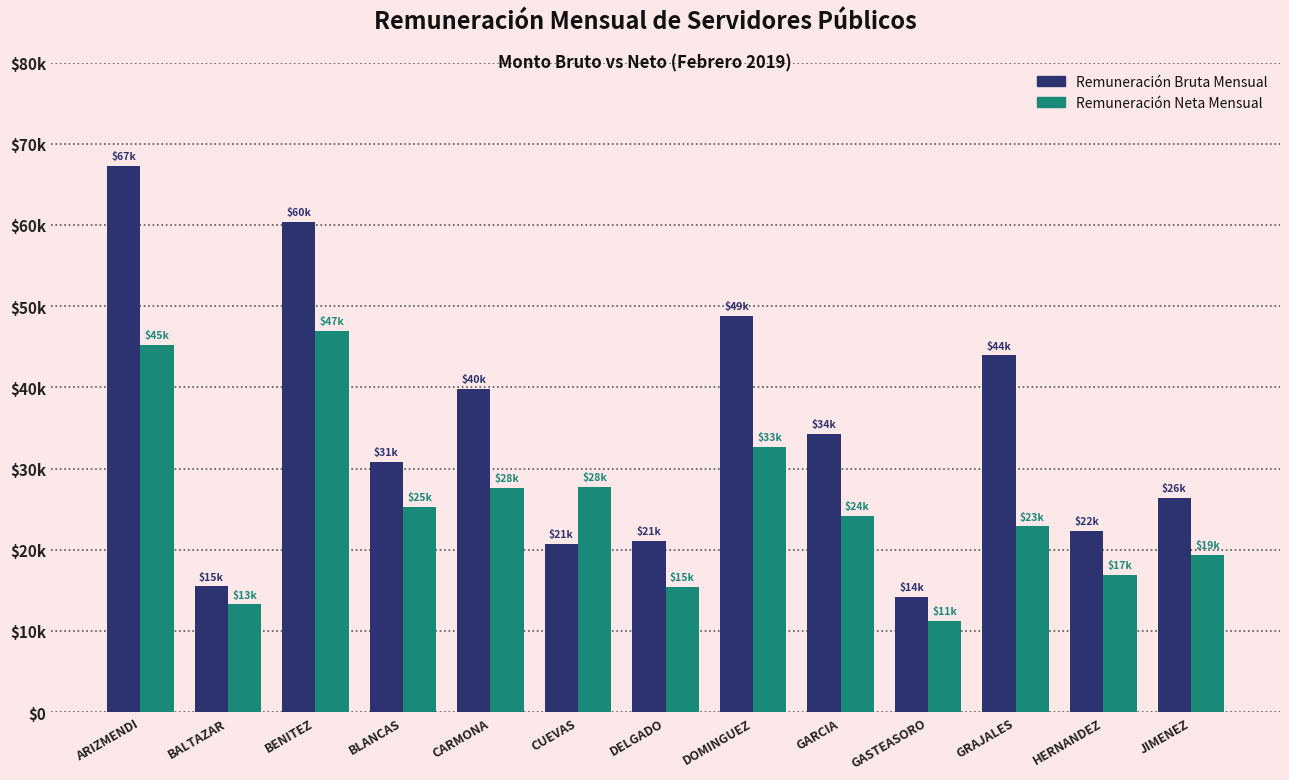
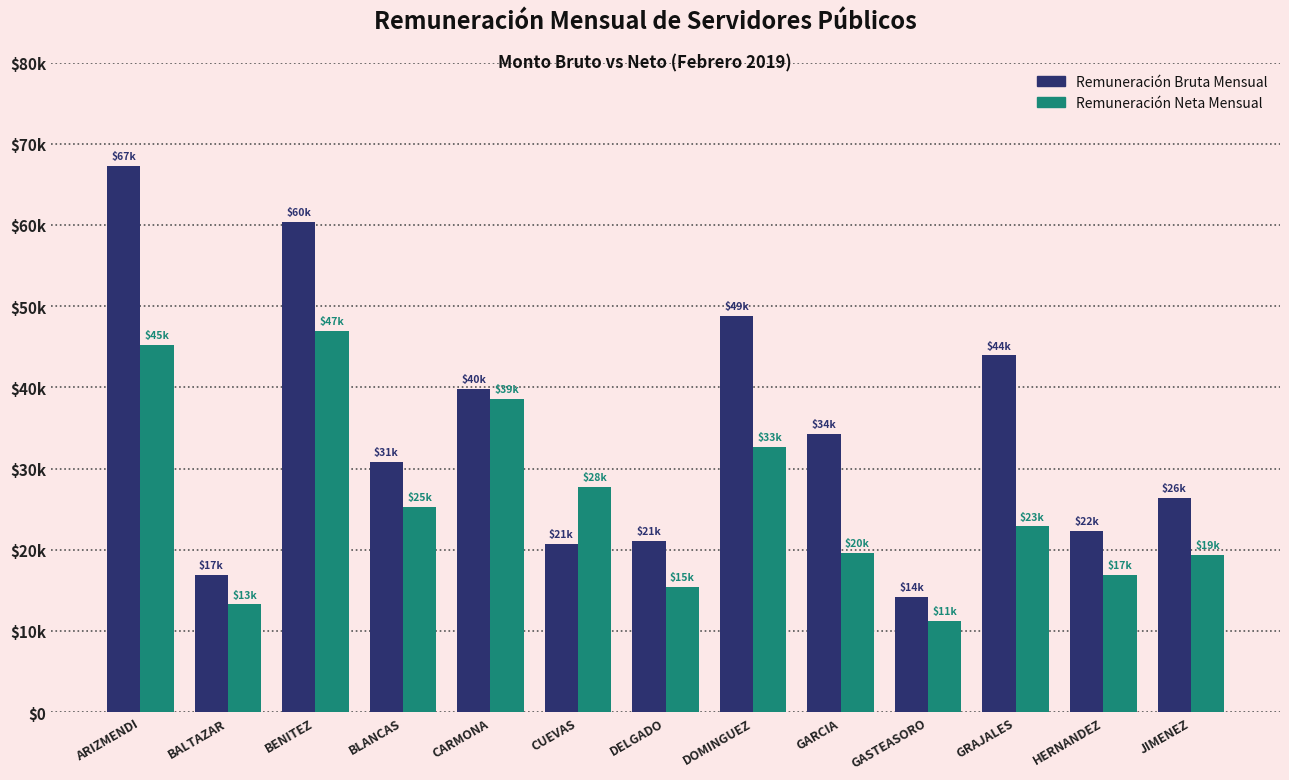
Remuneración Bruta Mensual, BALTAZAR: $15k -> $17k
Remuneración Neta Mensual, CARMONA: $28k -> $39k
Remuneración Neta Mensual, GARCIA: $24k -> $20k
